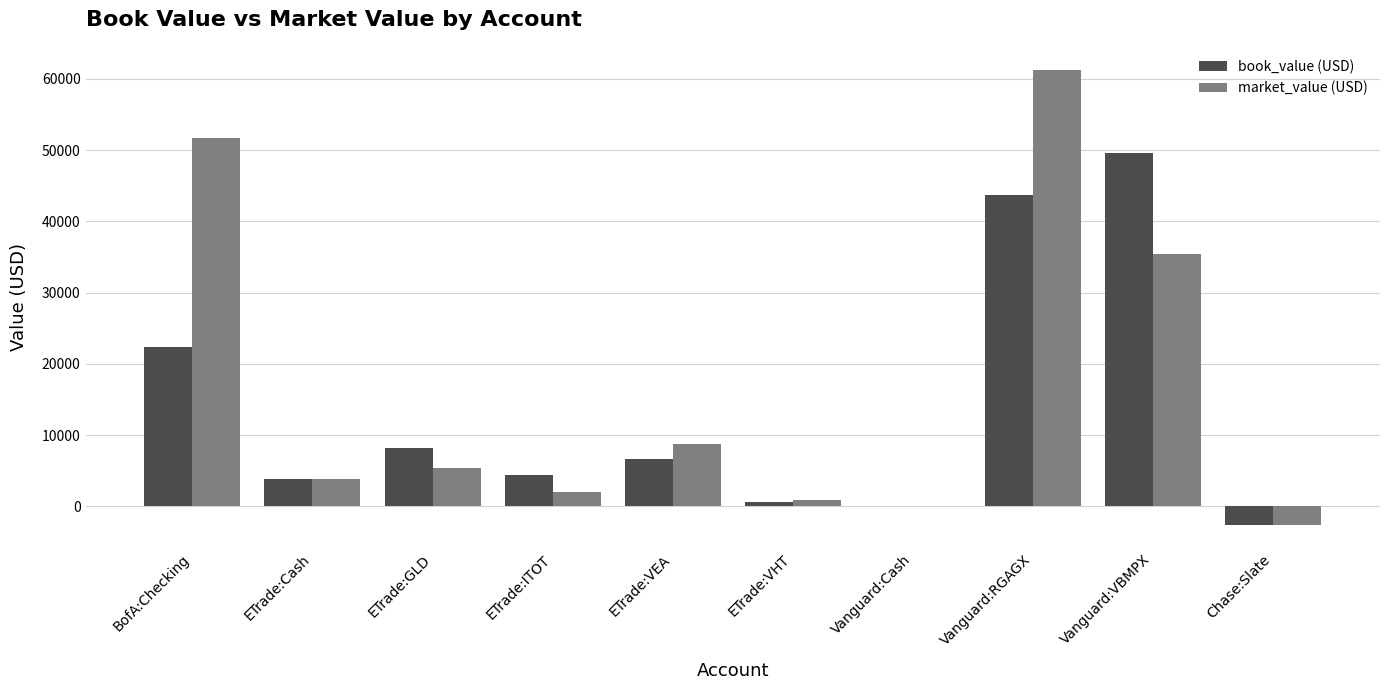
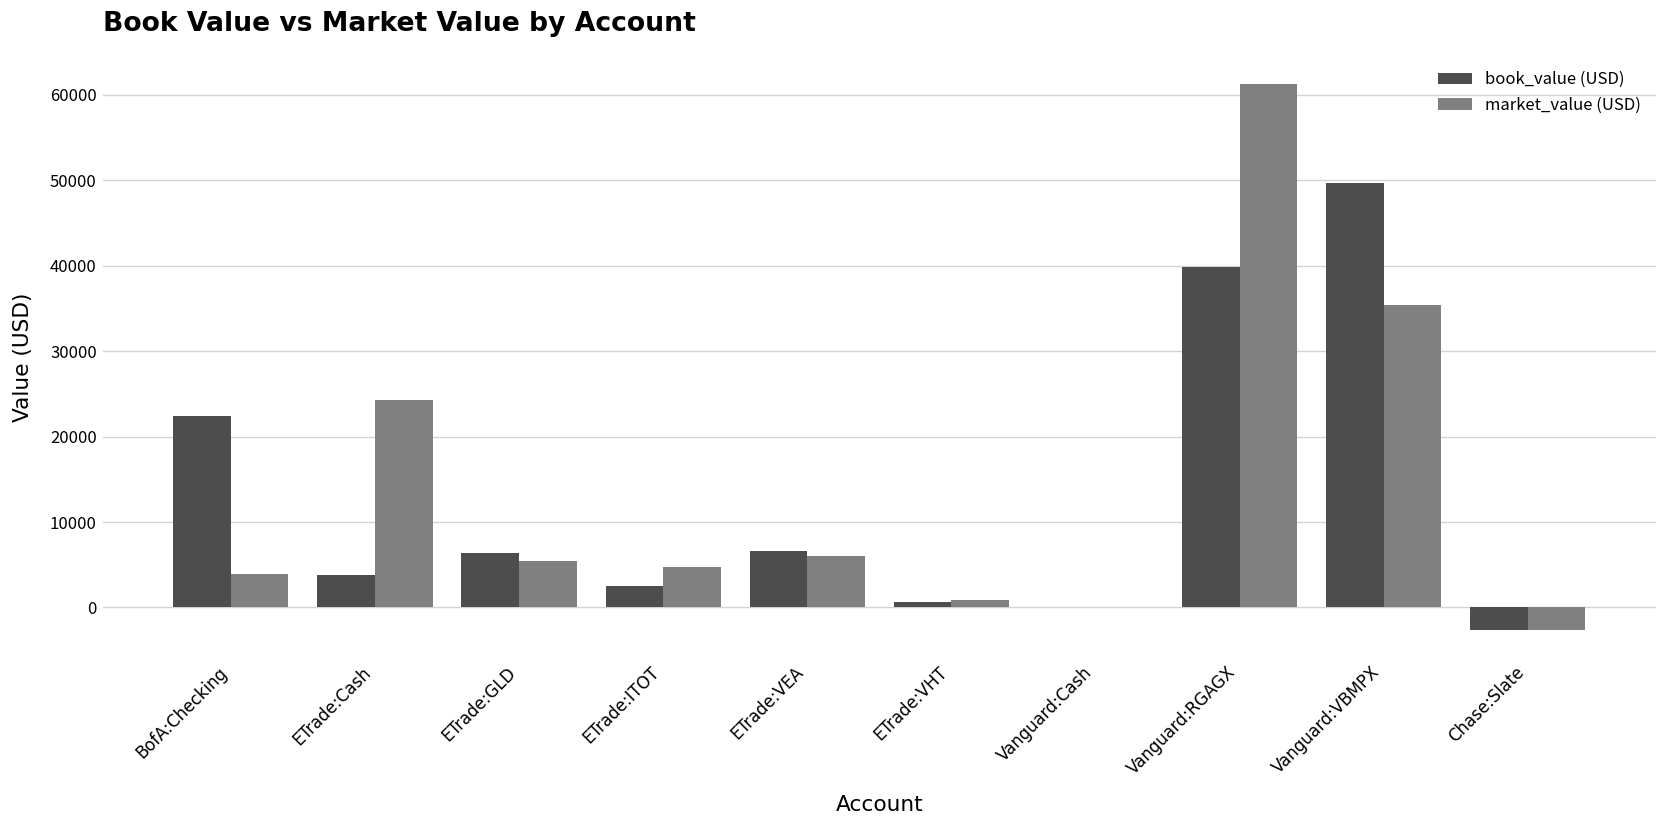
market_value (USD), BofA:Checking: 52000 -> 4000
market_value (USD), ETrade:Cash: 4000 -> 24000
book_value (USD), ETrade:GLD: 8000 -> 6000
book_value (USD), ETrade:ITOT: 4000 -> 3000
market_value (USD), ETrade:ITOT: 2000 -> 5000
market_value (USD), ETrade:VEA: 9000 -> 6000
book_value (USD), Vanguard:RGAGX: 44000 -> 40000
